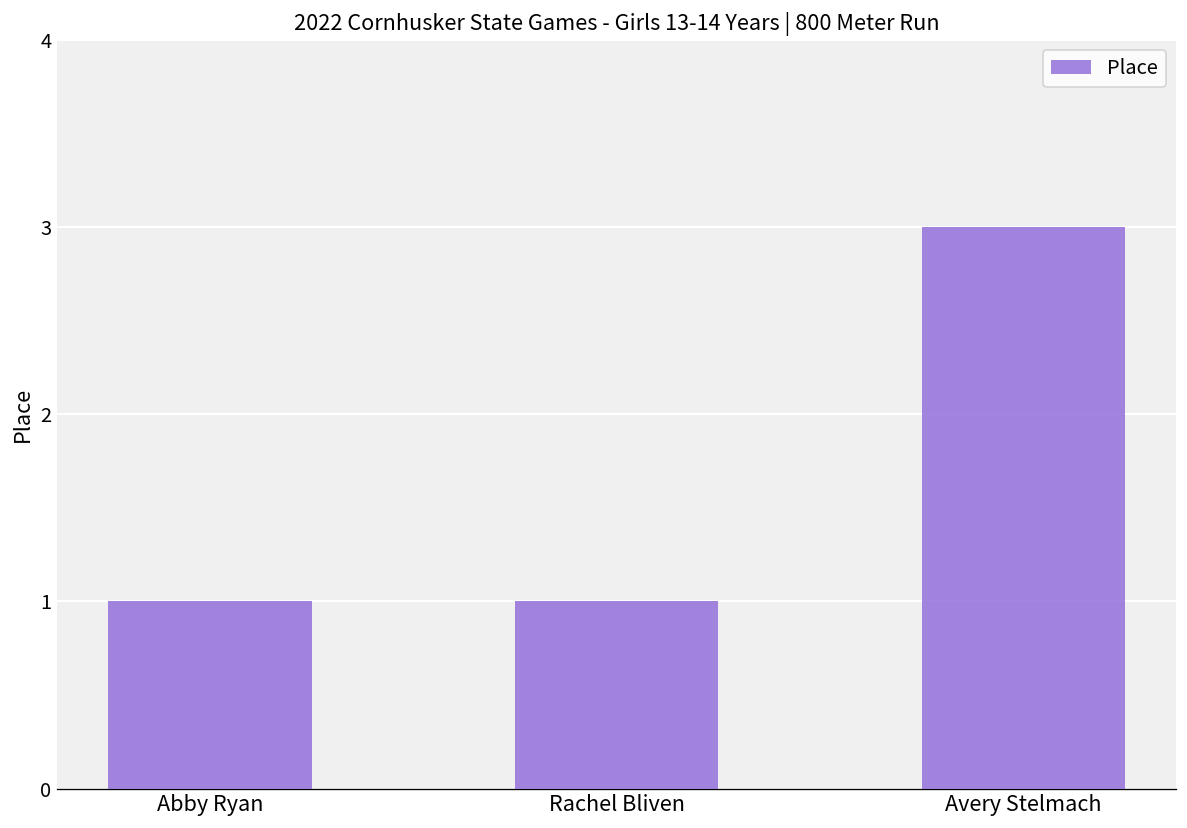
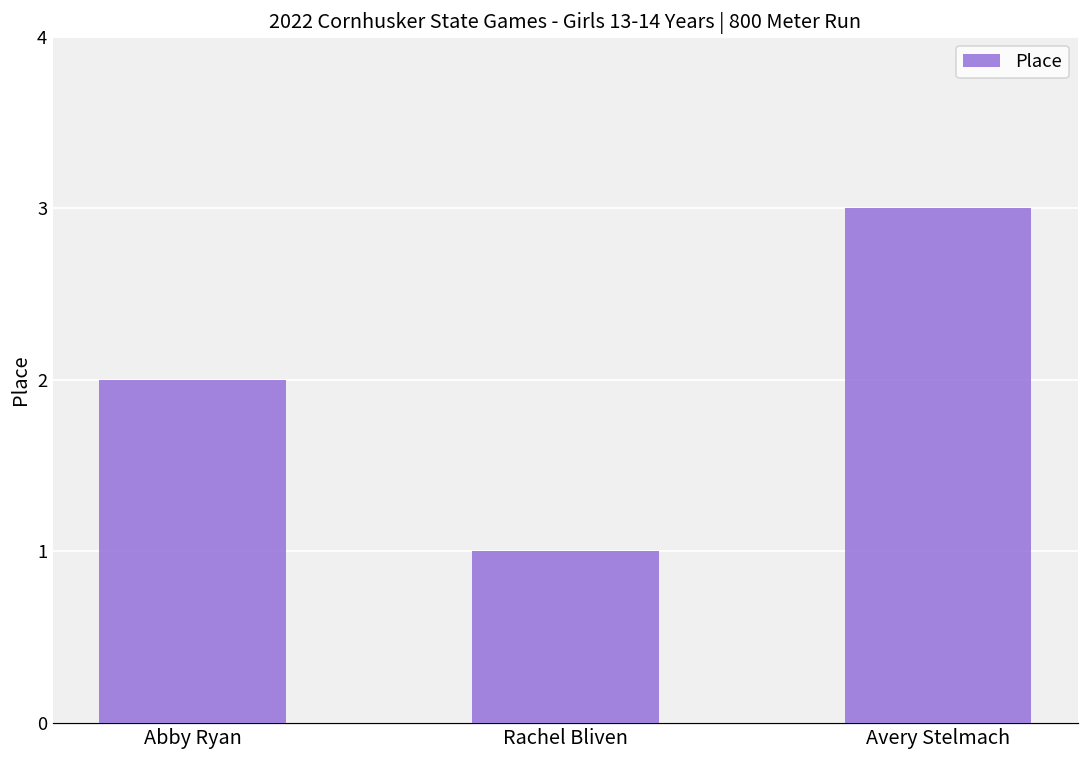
Abby Ryan: 1 -> 2
